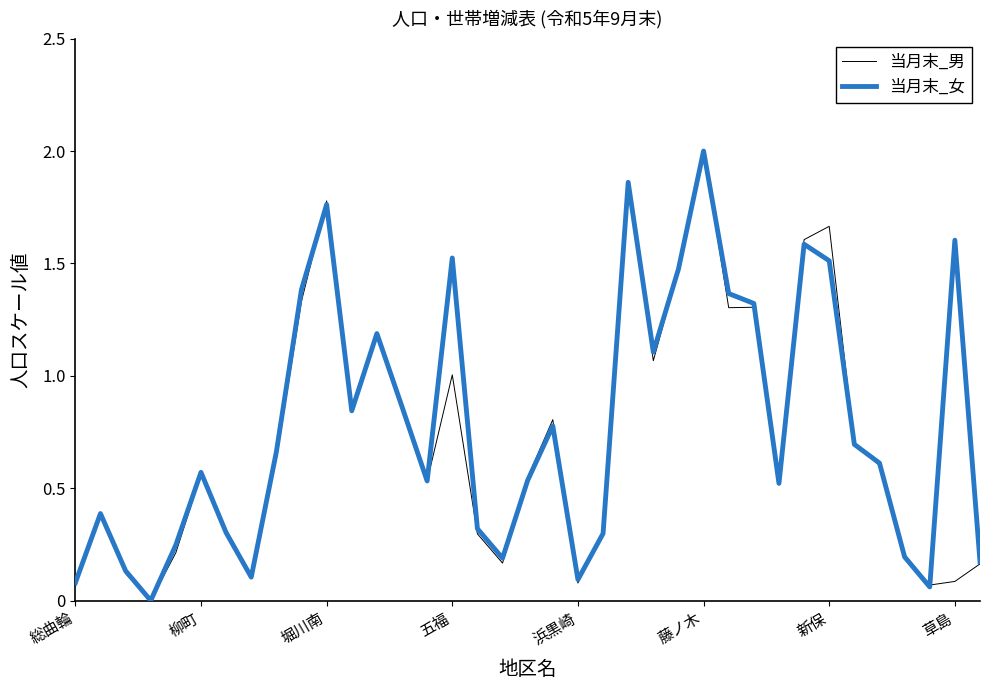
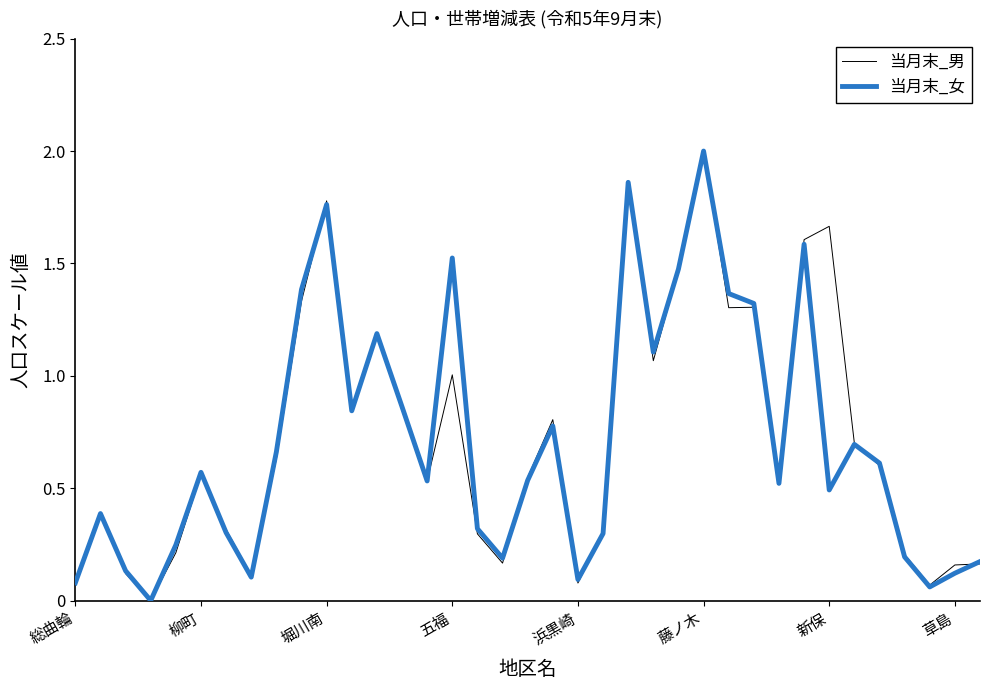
当月末_女, 新保: 1.51 -> 0.49
当月末_男, 草島: 0.09 -> 0.16
当月末_女, 草島: 1.60 -> 0.12
